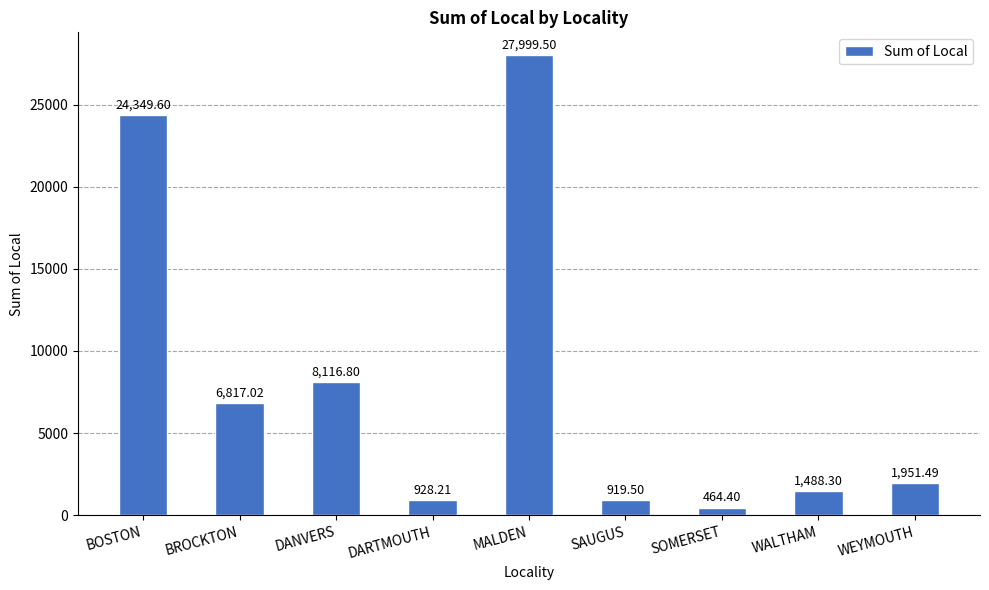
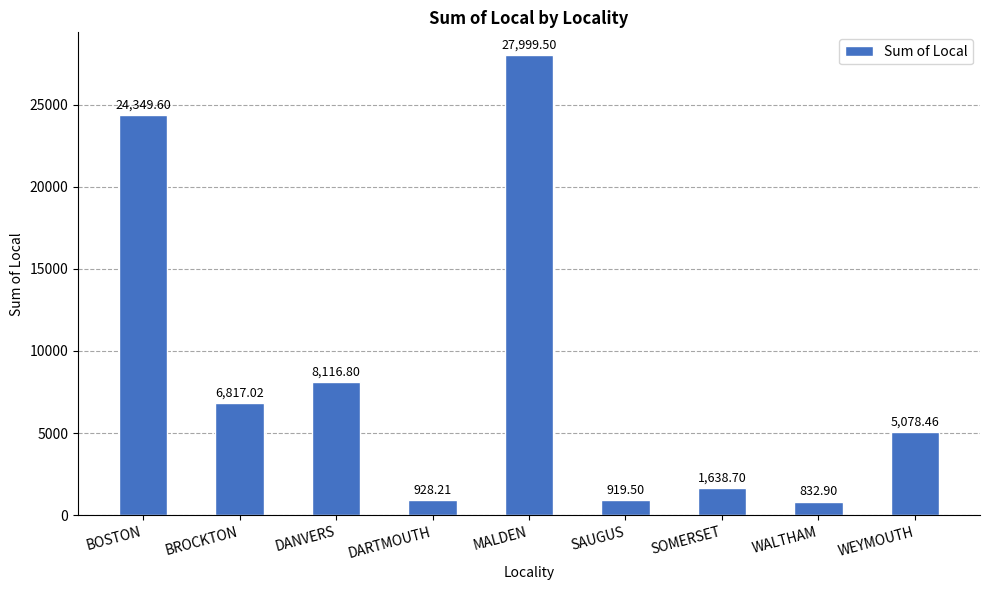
SOMERSET: 464.40 -> 1,638.70
WALTHAM: 1,488.30 -> 832.90
WEYMOUTH: 1,951.49 -> 5,078.46
